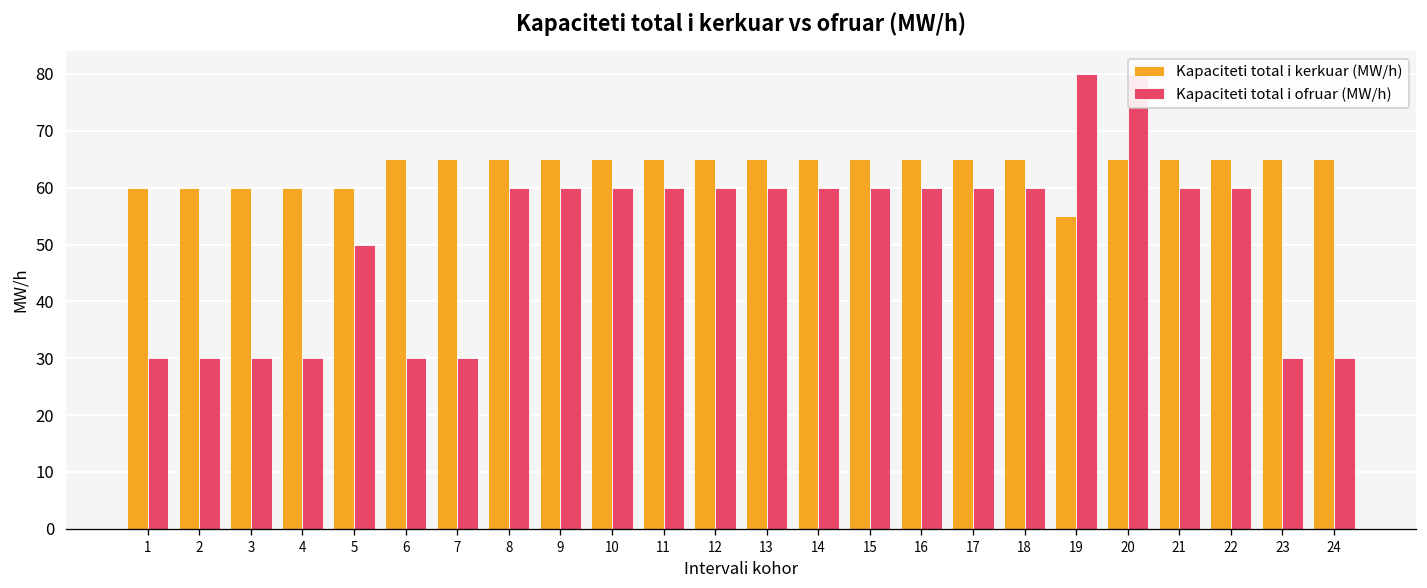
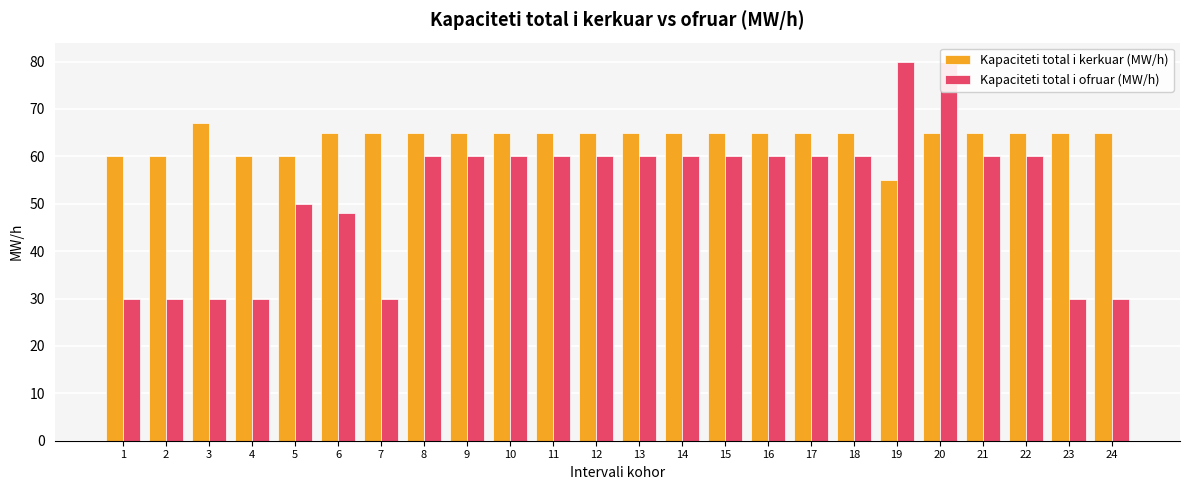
Kapaciteti total i kerkuar (MW/h), 3: 60 -> 67
Kapaciteti total i ofruar (MW/h), 6: 30 -> 48
